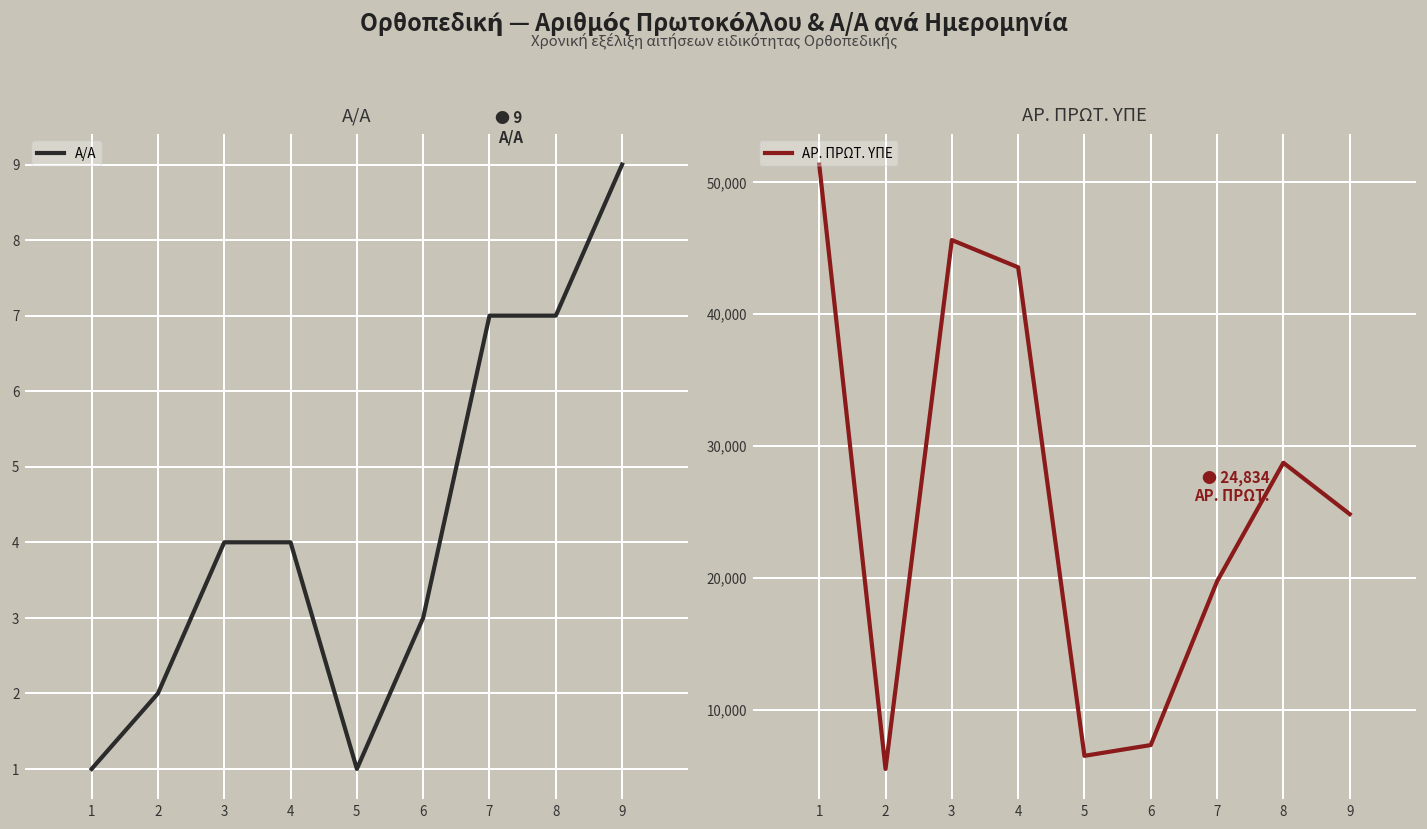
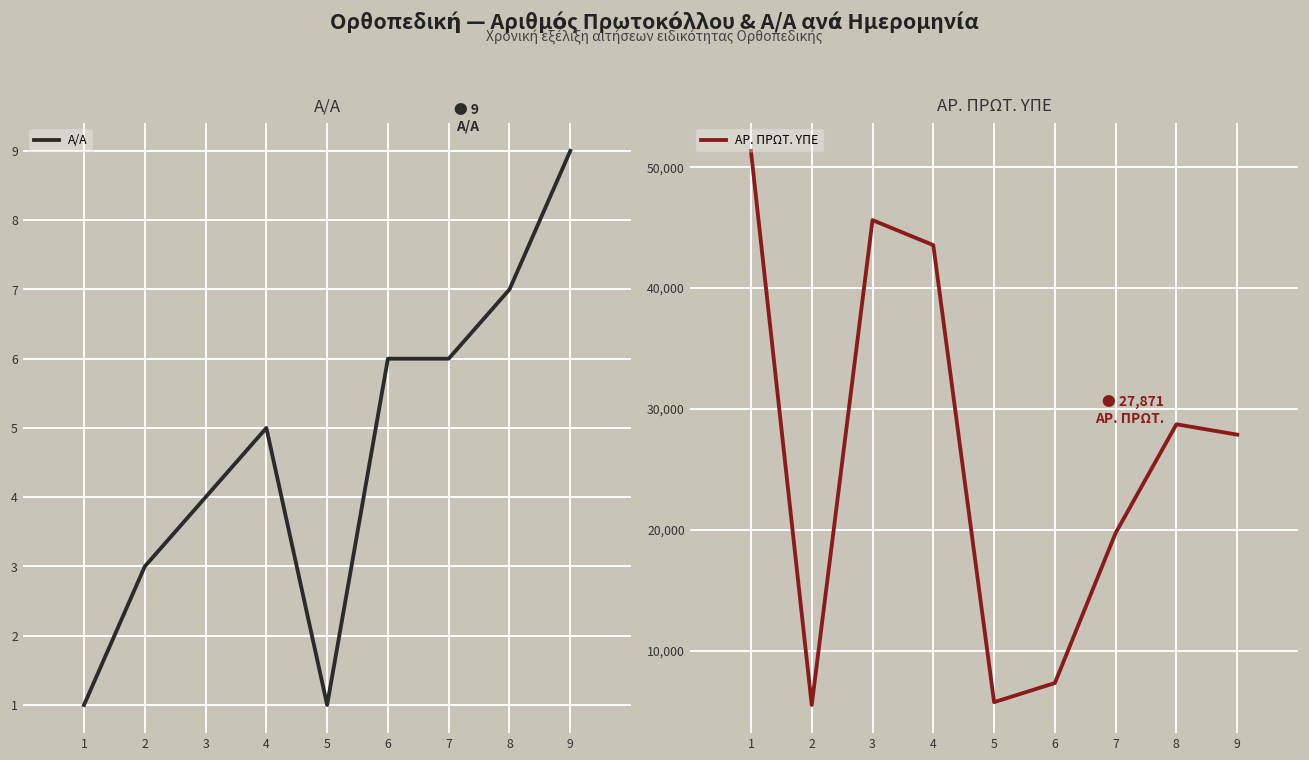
Α/Α, 2: 2 -> 3
Α/Α, 4: 4 -> 5
Α/Α, 6: 3 -> 6
Α/Α, 7: 7 -> 6
ΑΡ. ΠΡΩΤ. ΥΠΕ, 5: 6,500 -> 5,700
ΑΡ. ΠΡΩΤ. ΥΠΕ, 9: 24,834 -> 27,871
